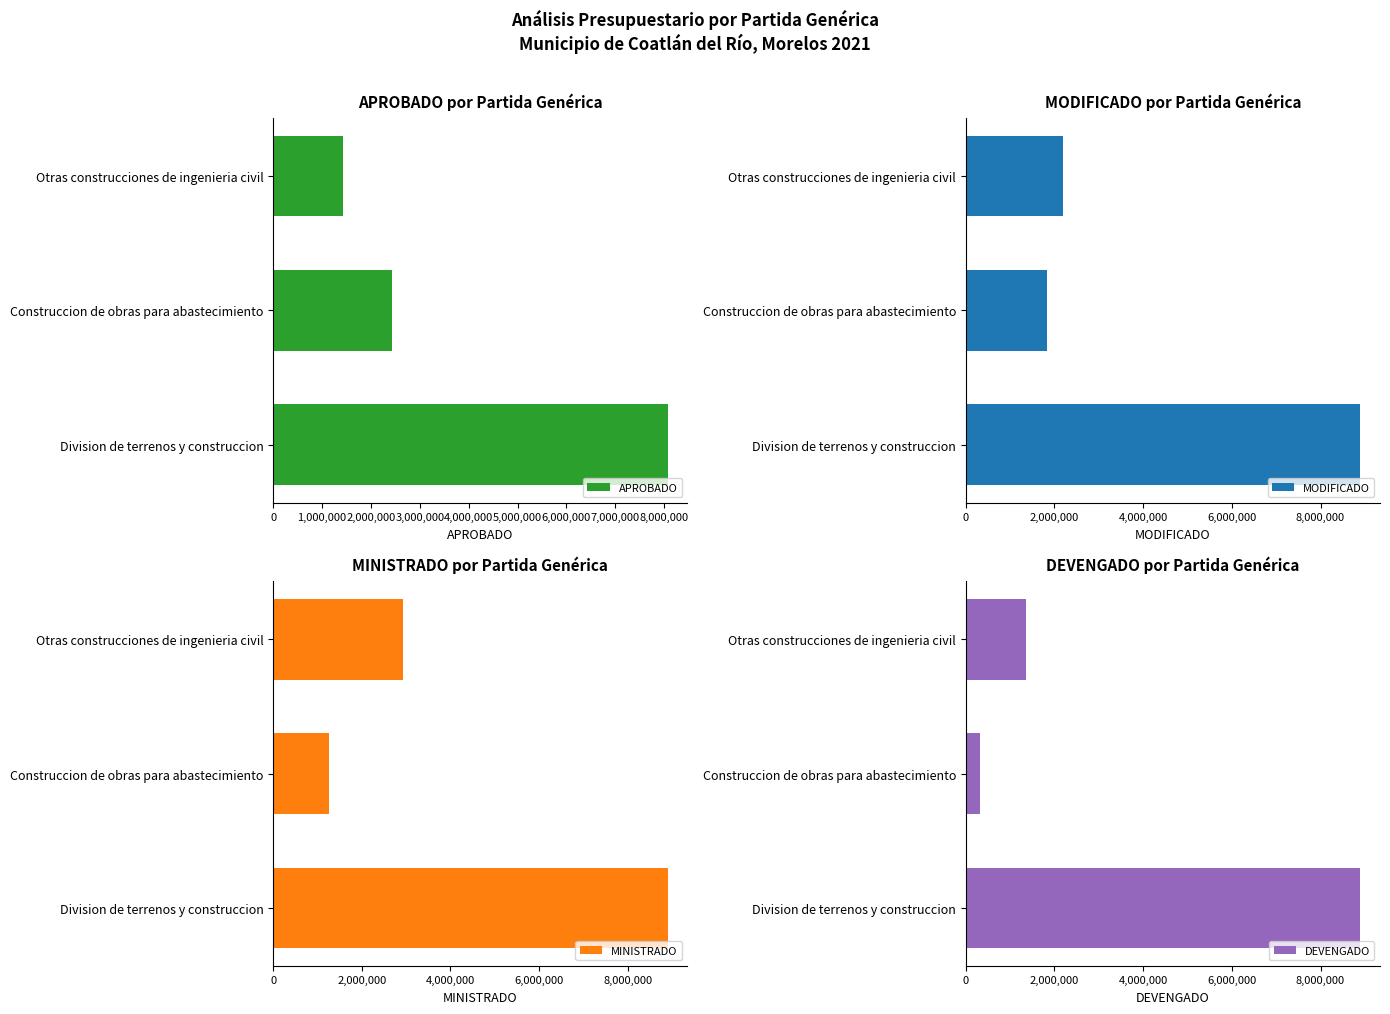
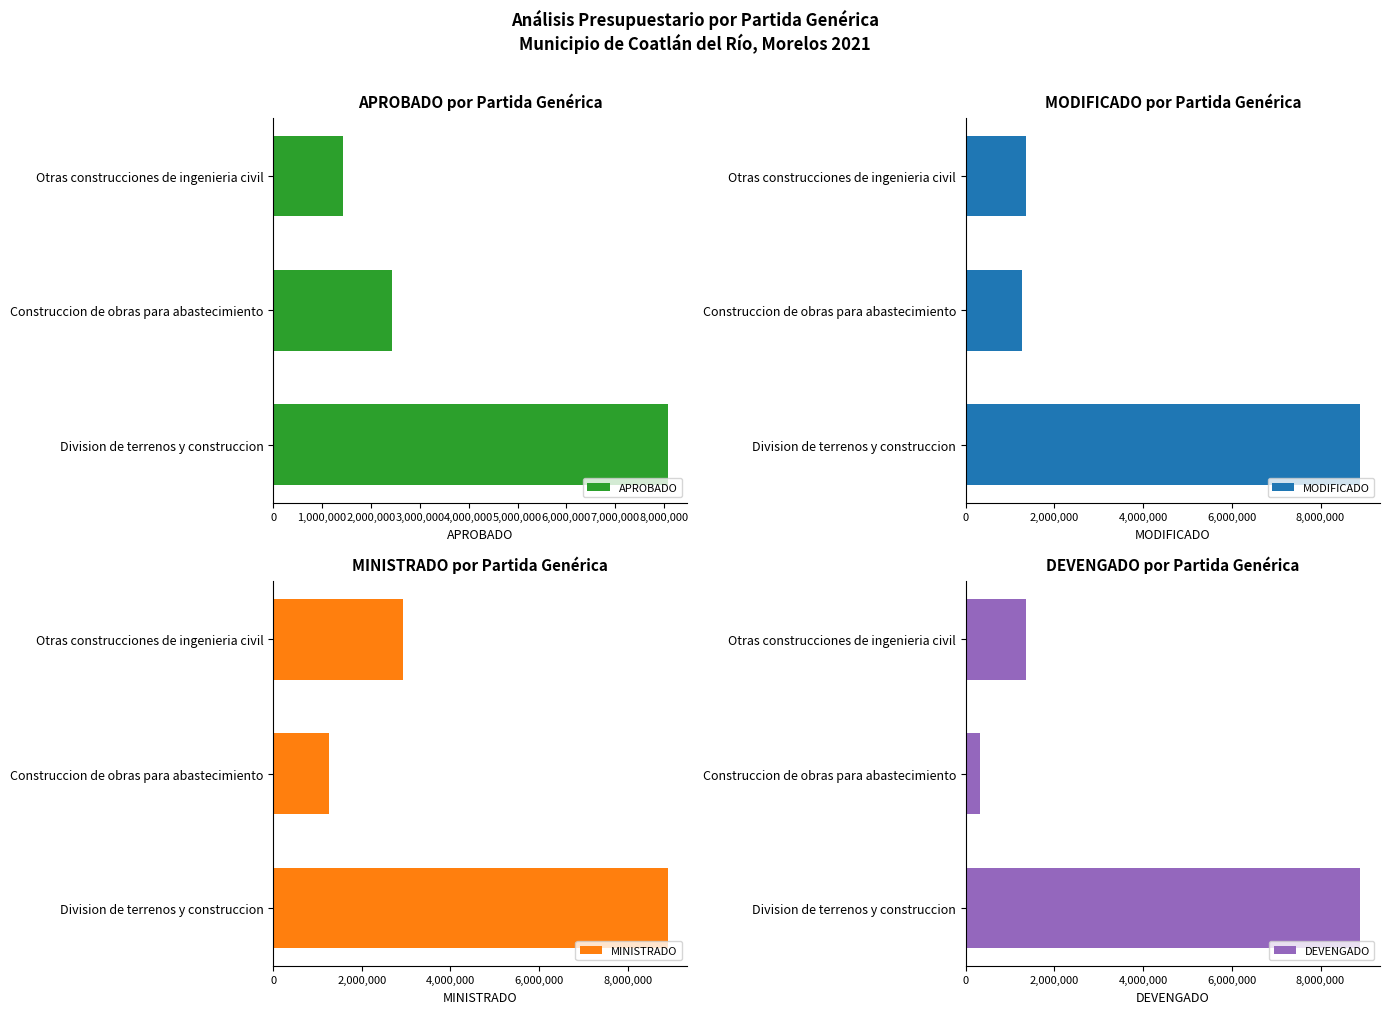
MODIFICADO por Partida Genérica, Otras construcciones de ingenieria civil: 2,200,000 -> 1,400,000
MODIFICADO por Partida Genérica, Construccion de obras para abastecimiento: 1,800,000 -> 1,300,000
